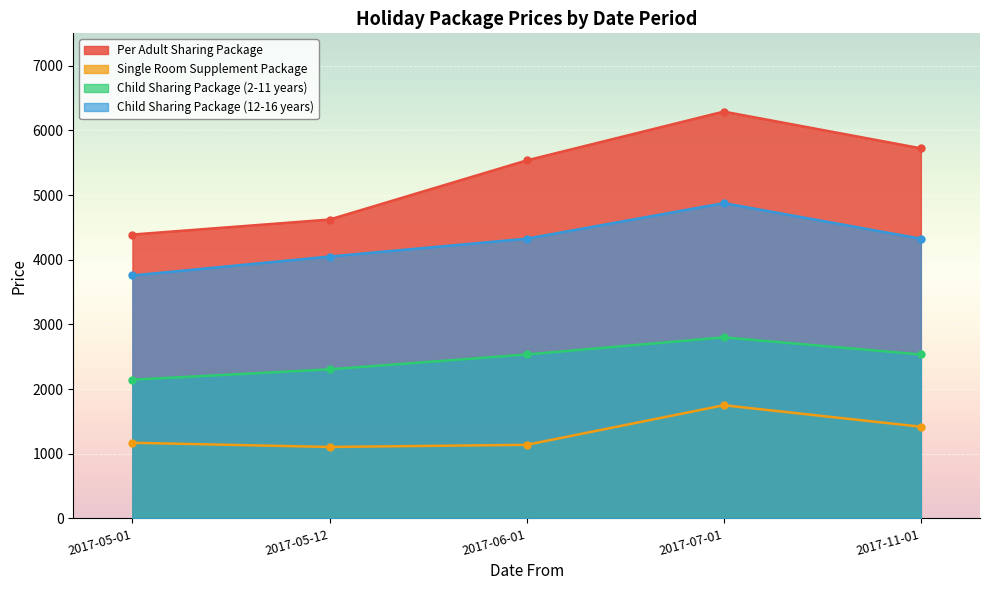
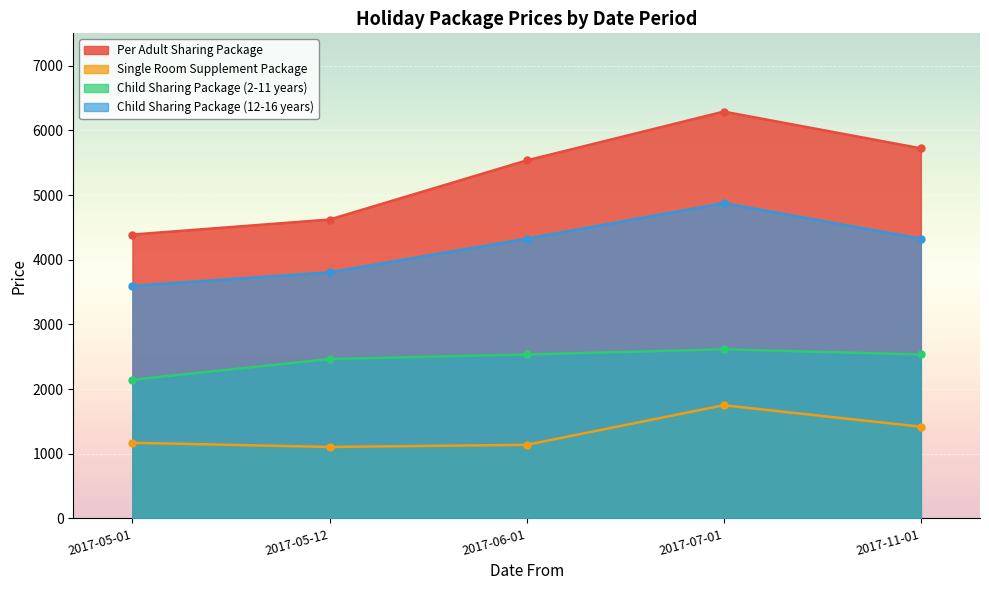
Child Sharing Package (12-16 years), 2017-05-01: 3800 -> 3600
Child Sharing Package (2-11 years), 2017-05-12: 2300 -> 2500
Child Sharing Package (12-16 years), 2017-05-12: 4000 -> 3800
Child Sharing Package (2-11 years), 2017-07-01: 2800 -> 2600
